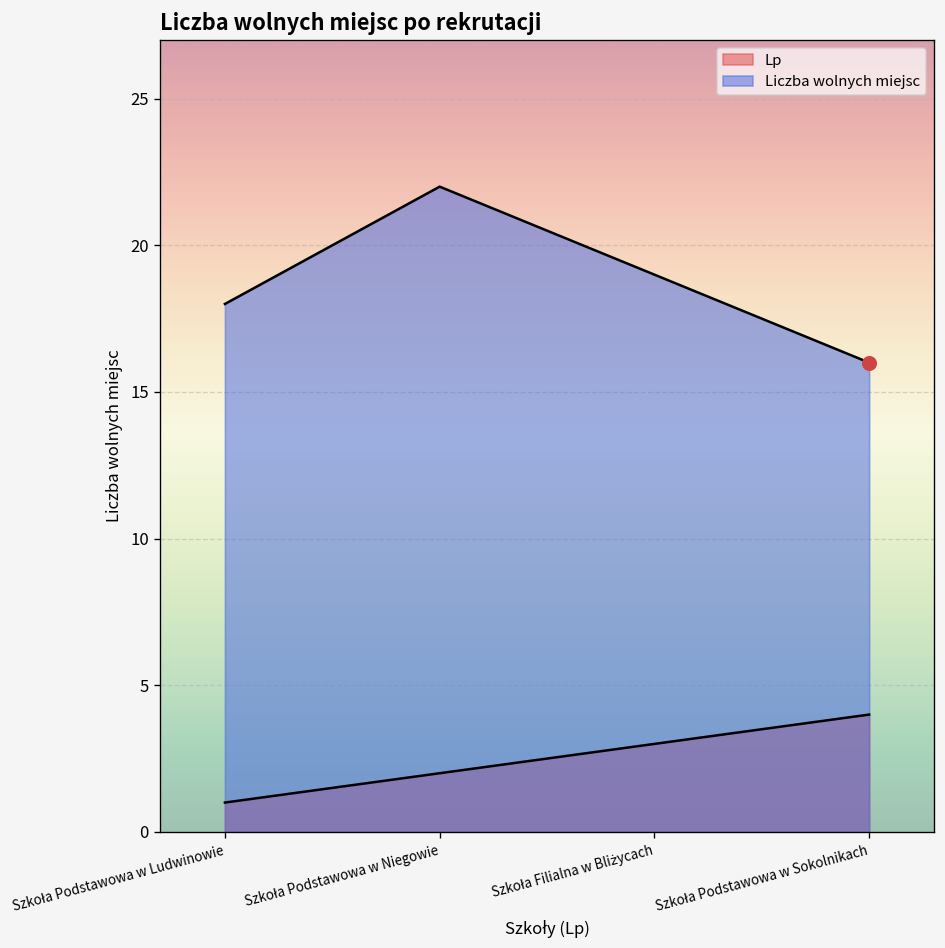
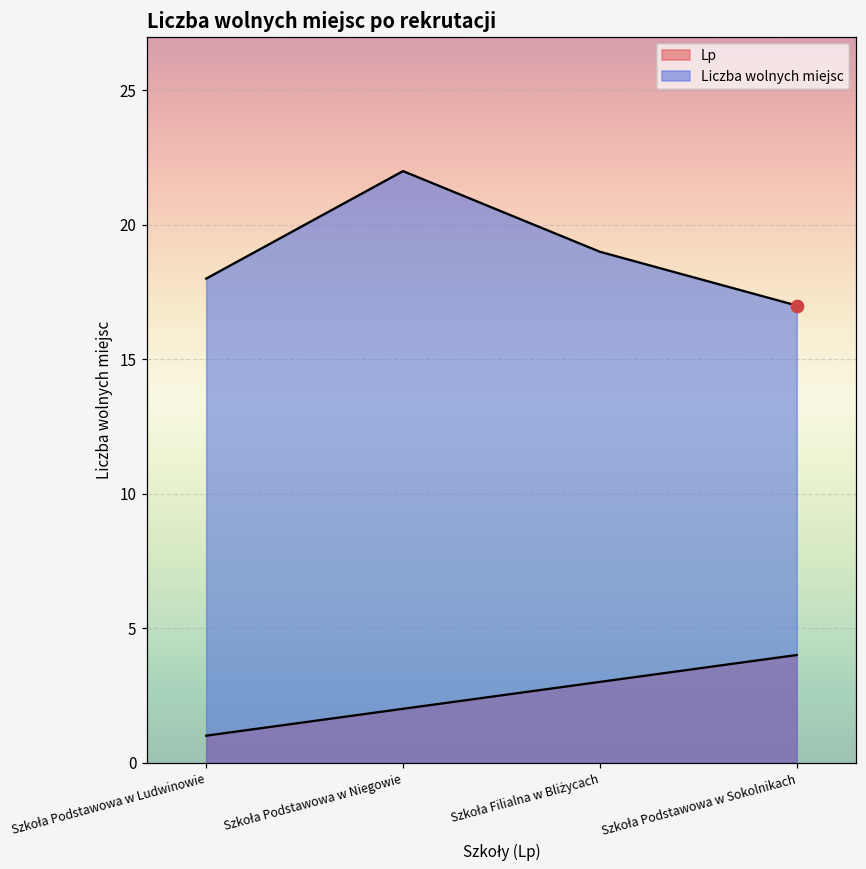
Liczba wolnych miejsc, Szkoła Podstawowa w Sokolnikach: 16 -> 17
